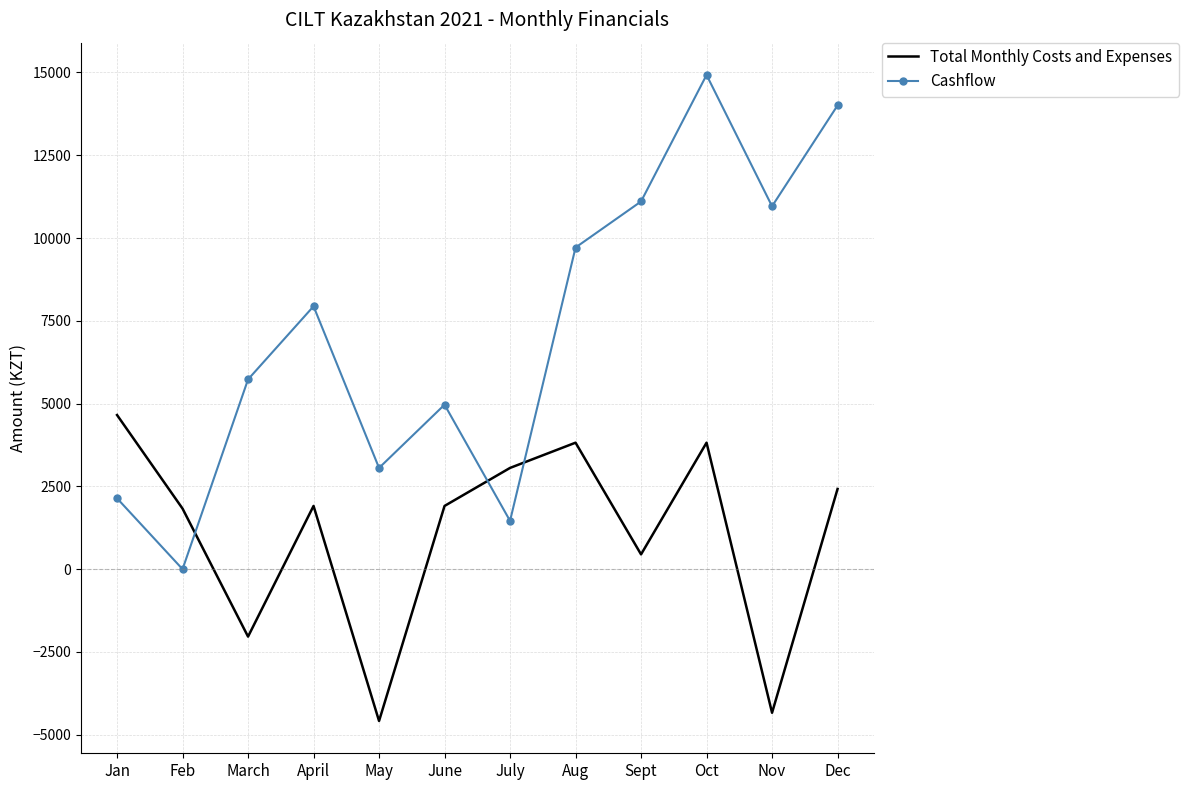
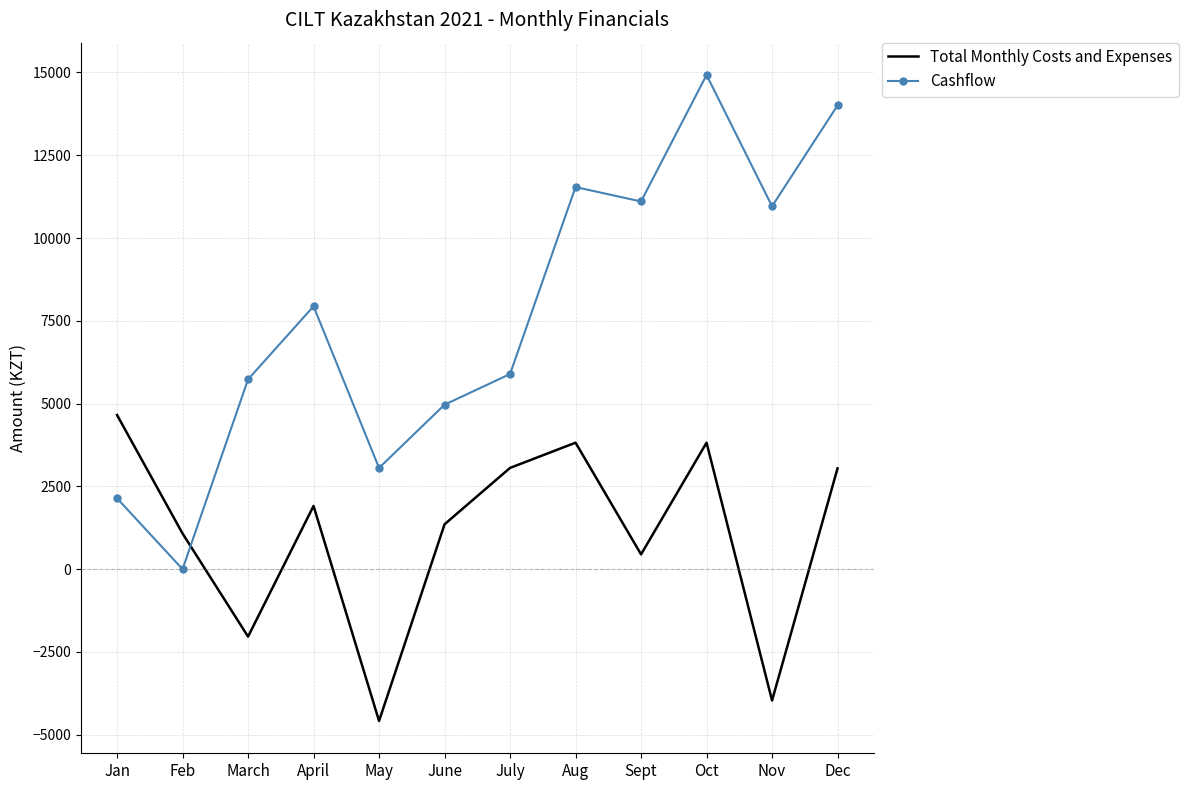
Total Monthly Costs and Expenses, Feb: 1800 -> 1100
Total Monthly Costs and Expenses, June: 1900 -> 1400
Cashflow, July: 1500 -> 5900
Cashflow, Aug: 9700 -> 11500
Total Monthly Costs and Expenses, Nov: -4300 -> -4000
Total Monthly Costs and Expenses, Dec: 2400 -> 3000
